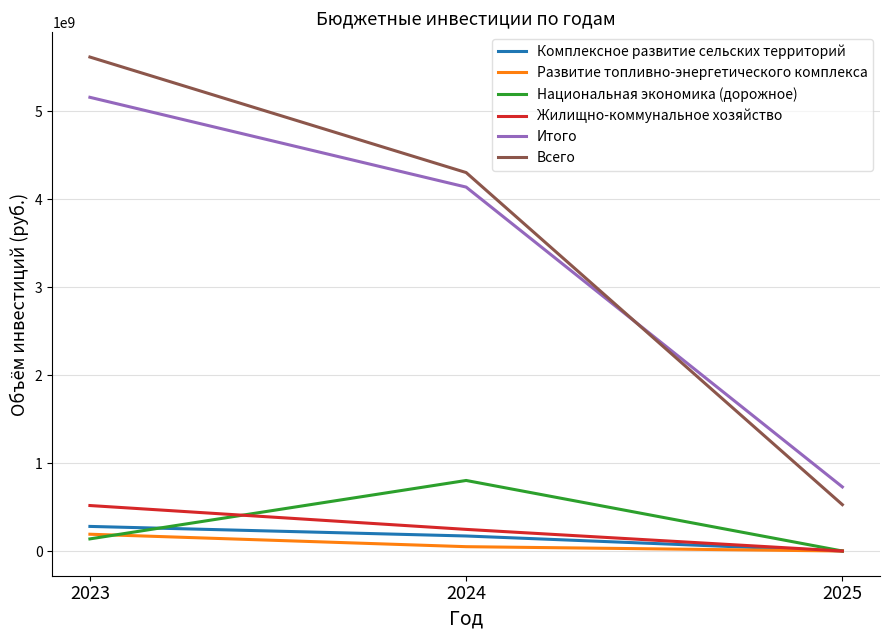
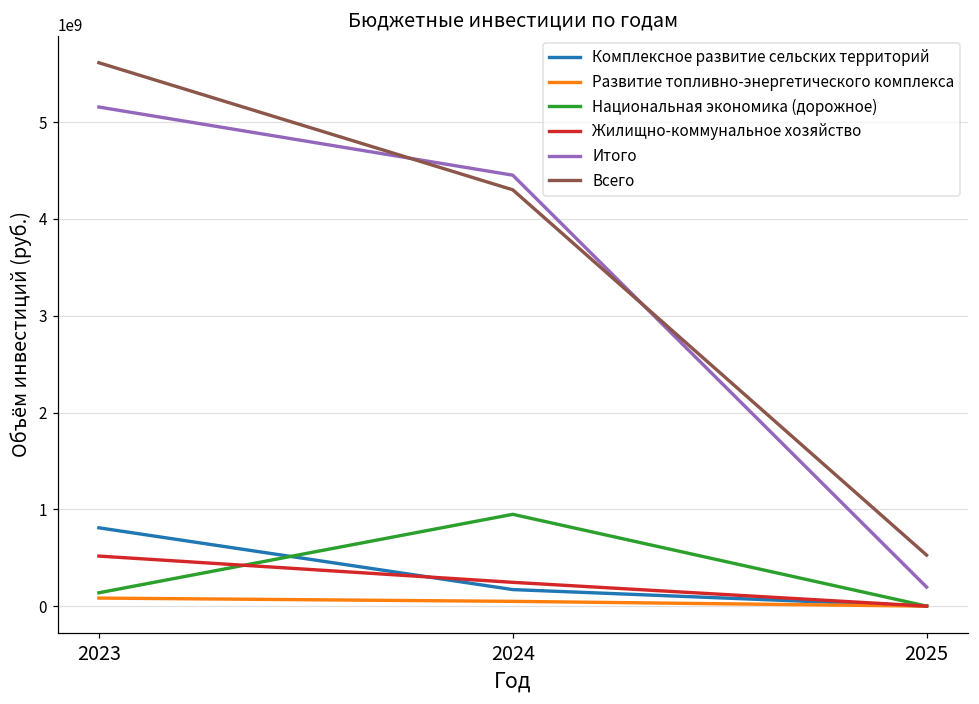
Комплексное развитие сельских территорий, 2023: 300000000 -> 800000000
Развитие топливно-энергетического комплекса, 2023: 200000000 -> 100000000
Национальная экономика (дорожное), 2024: 800000000 -> 900000000
Итого, 2024: 4100000000 -> 4500000000
Итого, 2025: 700000000 -> 200000000
